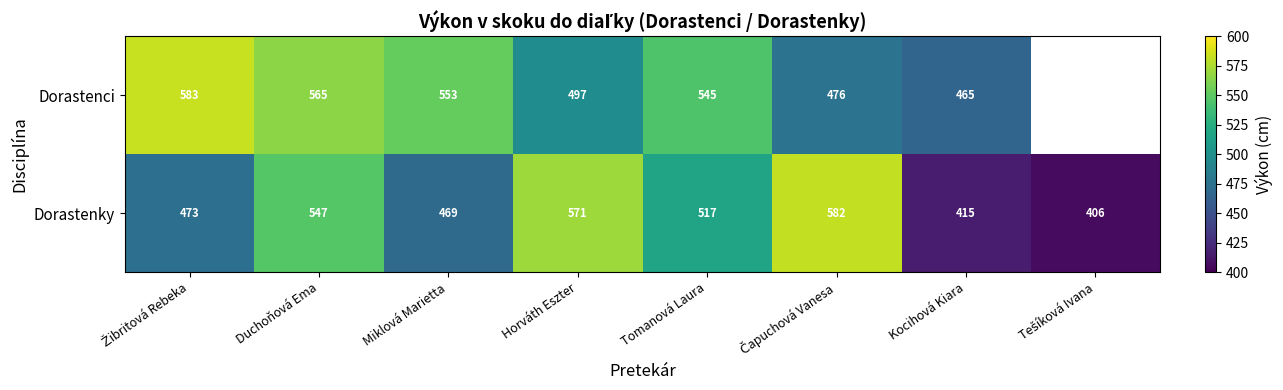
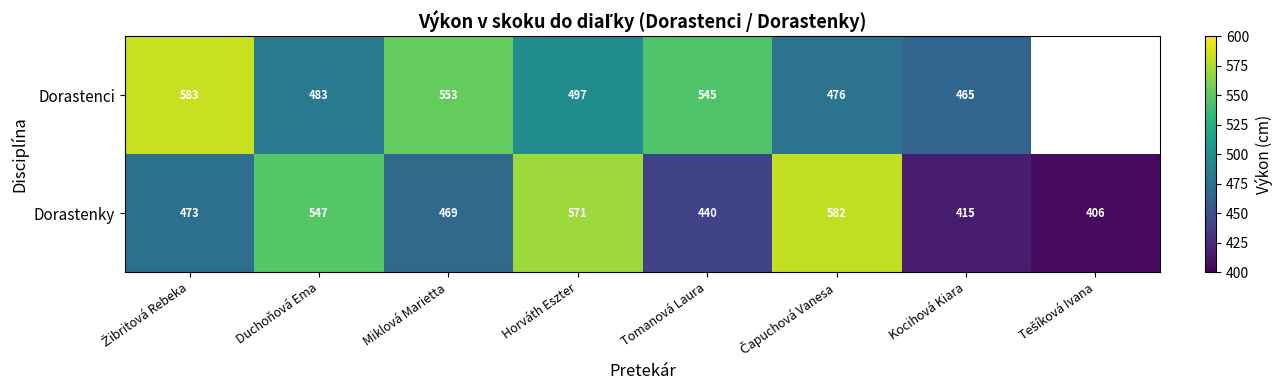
Dorastenci, Duchoňová Ema: 565 -> 483
Dorastenky, Tomanová Laura: 517 -> 440
